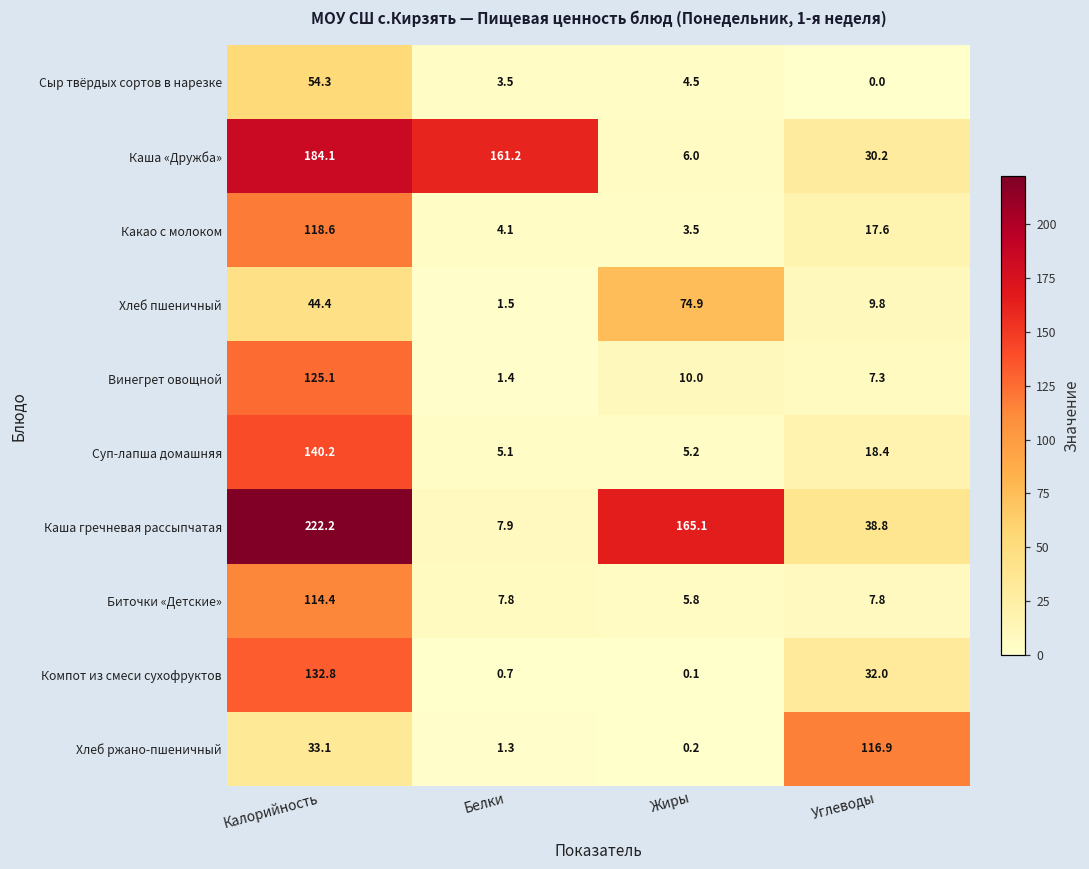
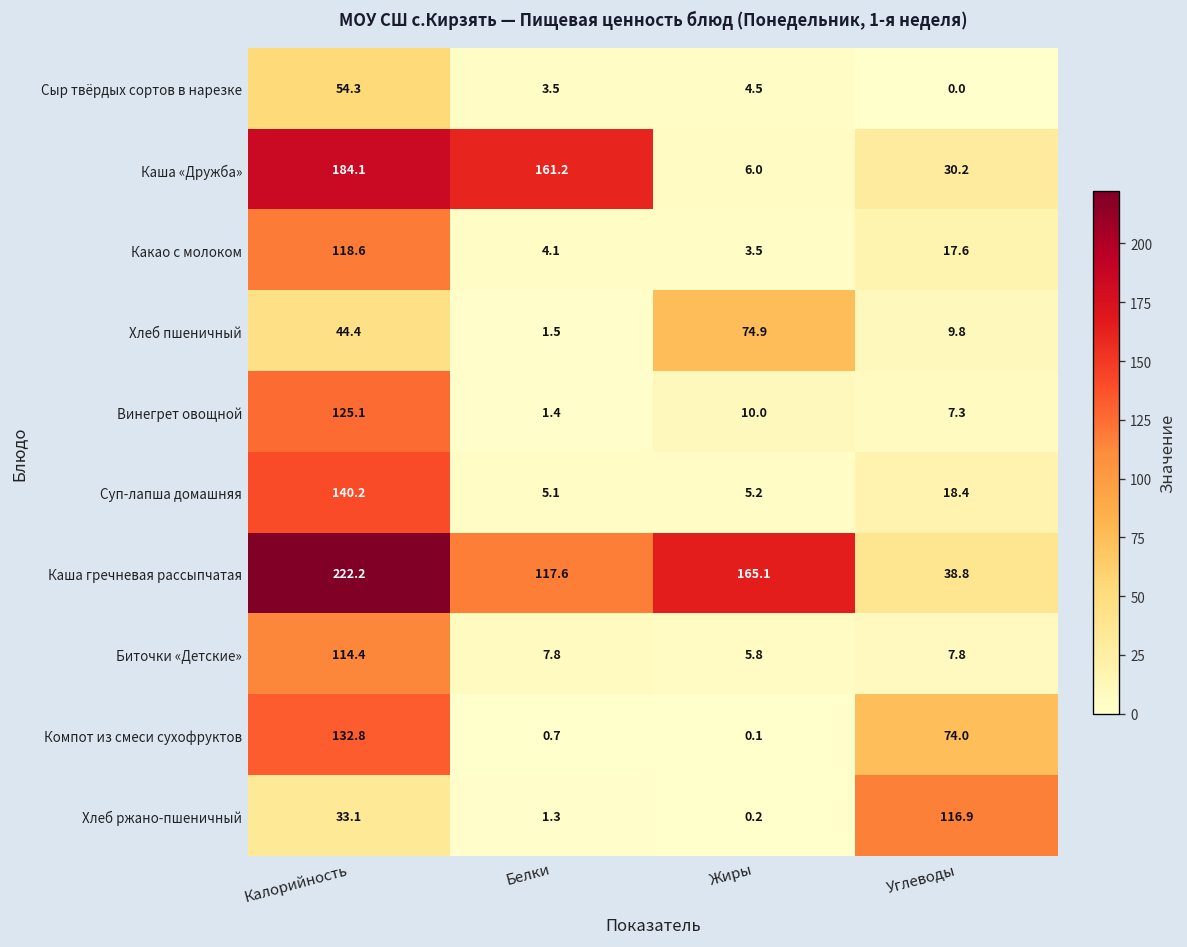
Каша гречневая рассыпчатая, Белки: 7.9 -> 117.6
Компот из смеси сухофруктов, Углеводы: 32.0 -> 74.0
